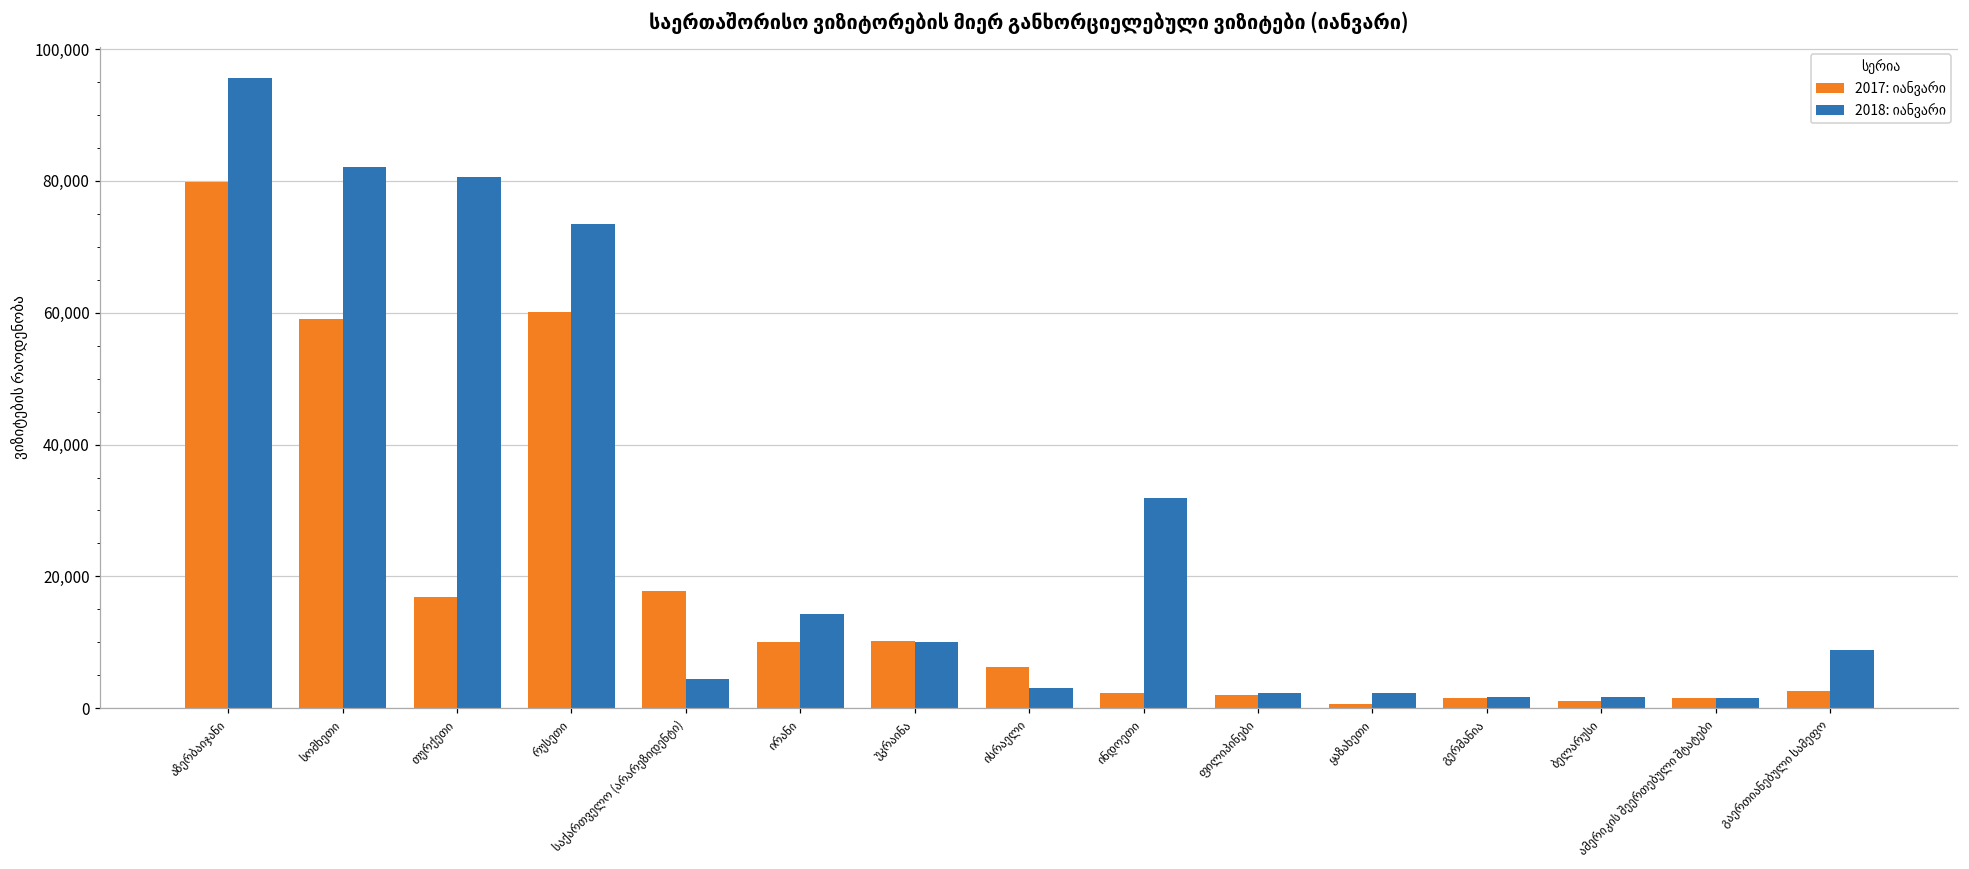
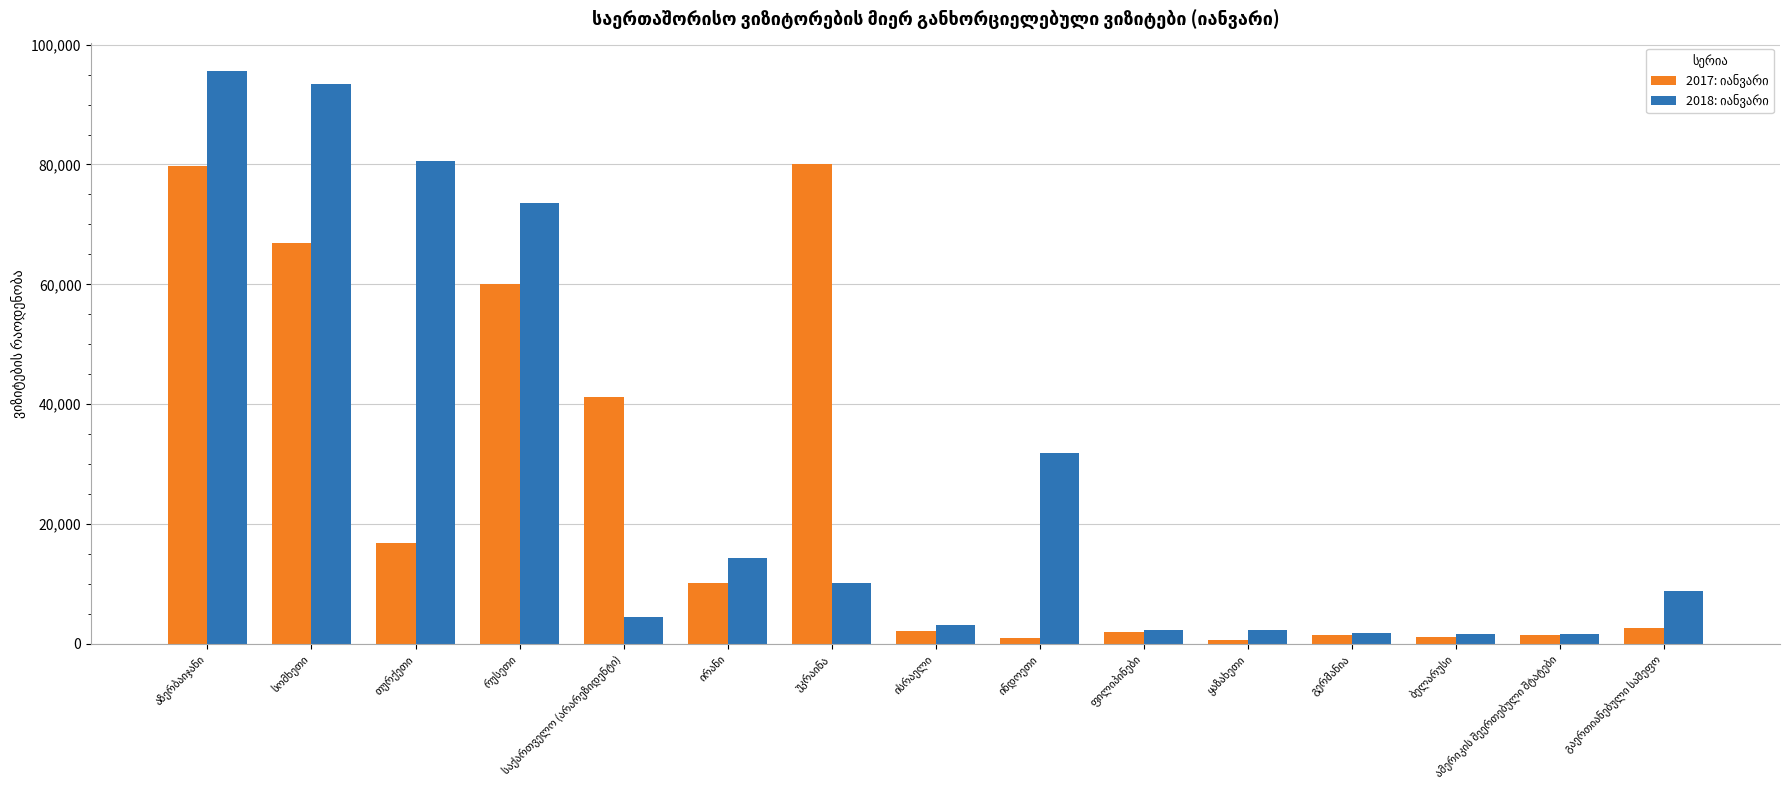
2017: იანვარი, სომხეთი: 59,000 -> 67,000
2018: იანვარი, სომხეთი: 82,000 -> 93,000
2017: იანვარი, საქართველო (არარეზიდენტი): 18,000 -> 41,000
2017: იანვარი, უკრაინა: 10,000 -> 80,000
2017: იანვარი, ისრაელი: 6,000 -> 2,000
2017: იანვარი, ინდოეთი: 2,000 -> 1,000
